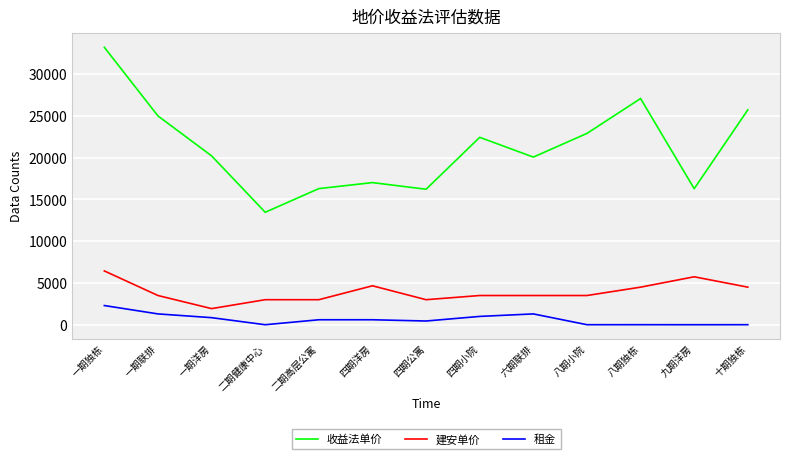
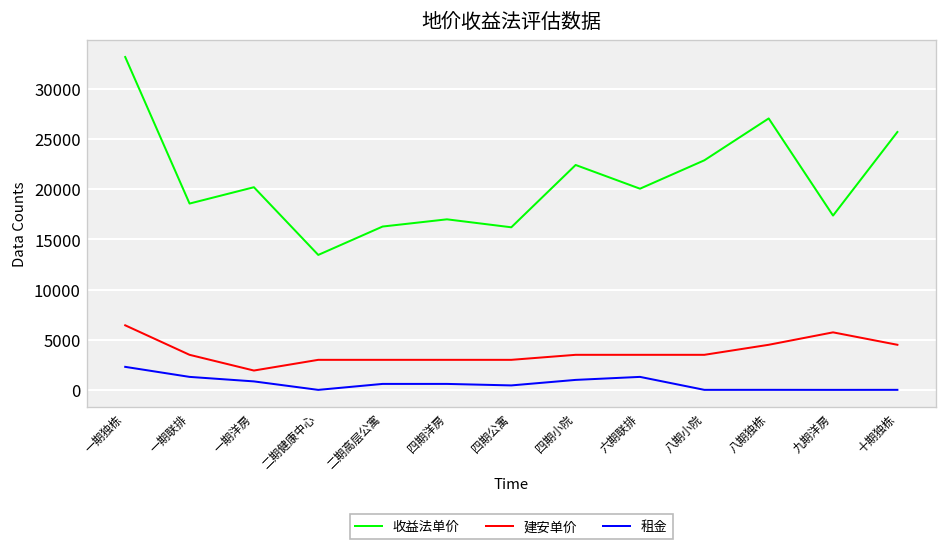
收益法单价, 一期联排: 25000 -> 19000
建安单价, 四期洋房: 5000 -> 3000
收益法单价, 九期洋房: 16000 -> 17000
